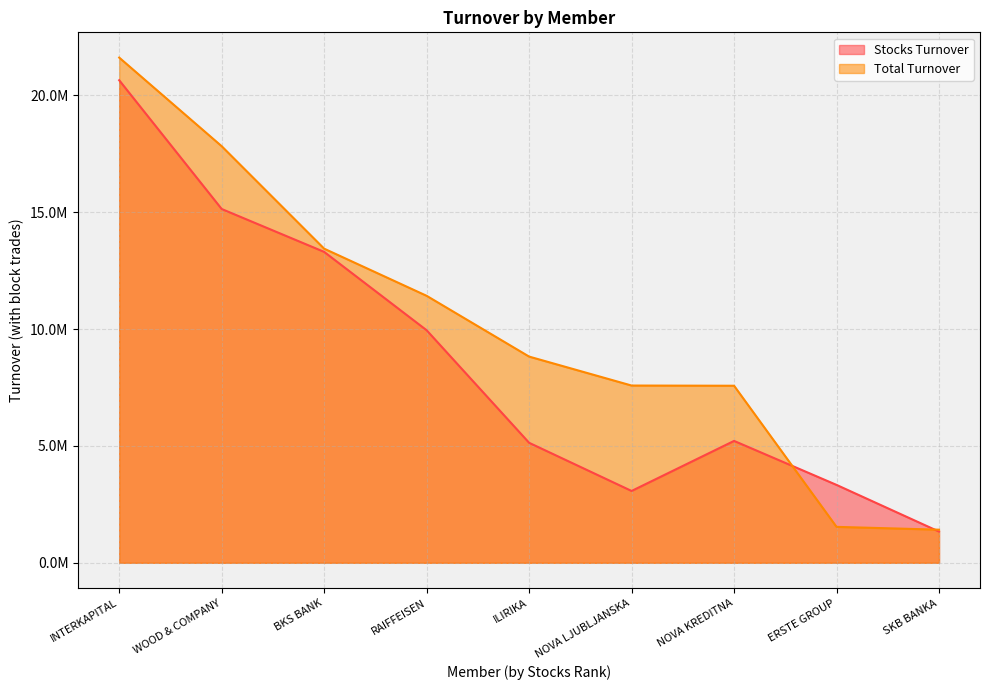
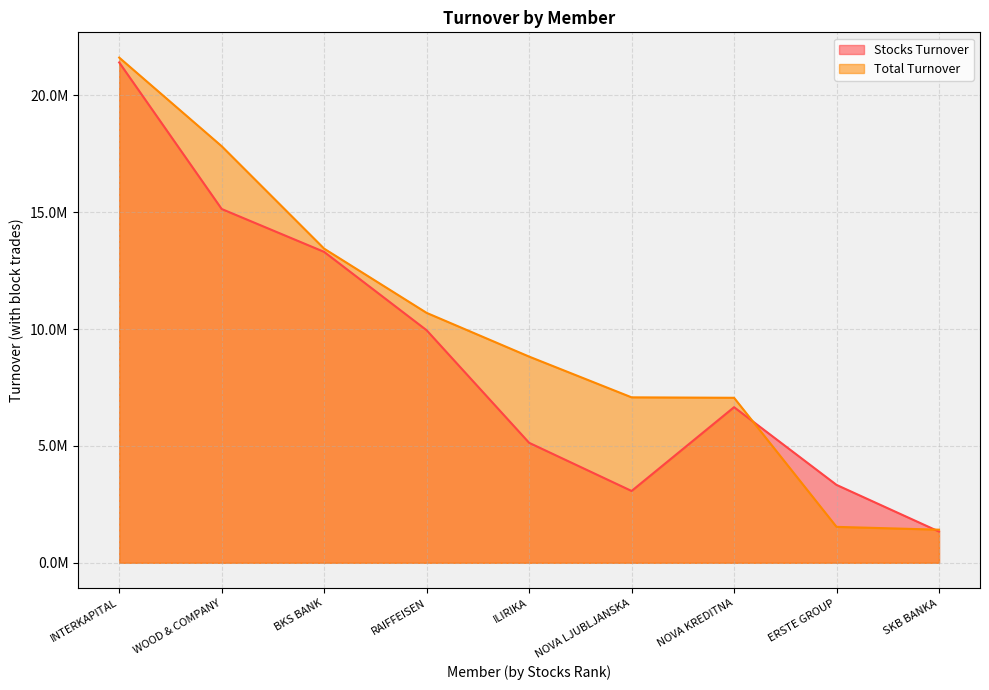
Stocks Turnover, INTERKAPITAL: 20600000 -> 21400000
Total Turnover, RAIFFEISEN: 11400000 -> 10700000
Total Turnover, NOVA LJUBLJANSKA: 7600000 -> 7100000
Stocks Turnover, NOVA KREDITNA: 5200000 -> 6700000
Total Turnover, NOVA KREDITNA: 7600000 -> 7100000
